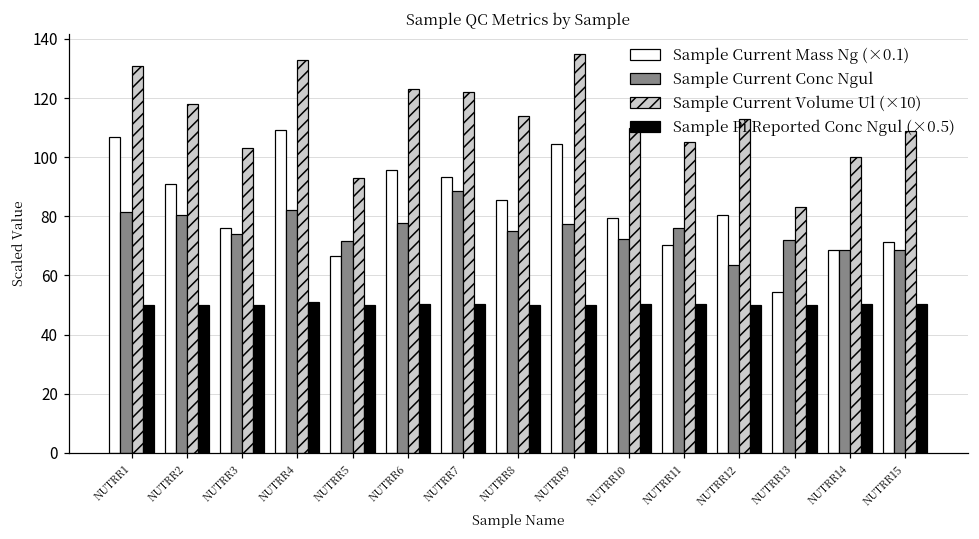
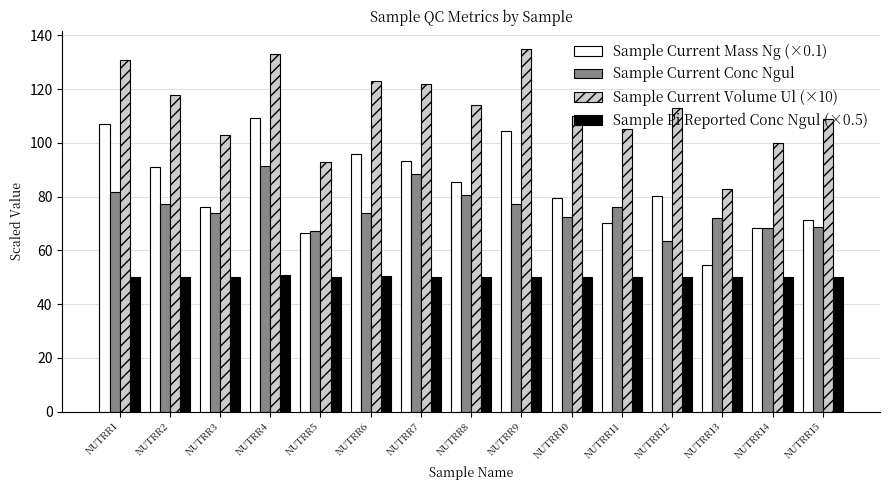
Sample Current Conc Ngul, NUTRR2: 81 -> 77
Sample Current Conc Ngul, NUTRR4: 82 -> 92
Sample Current Conc Ngul, NUTRR5: 72 -> 67
Sample Current Conc Ngul, NUTRR6: 78 -> 74
Sample Current Conc Ngul, NUTRR8: 75 -> 81
